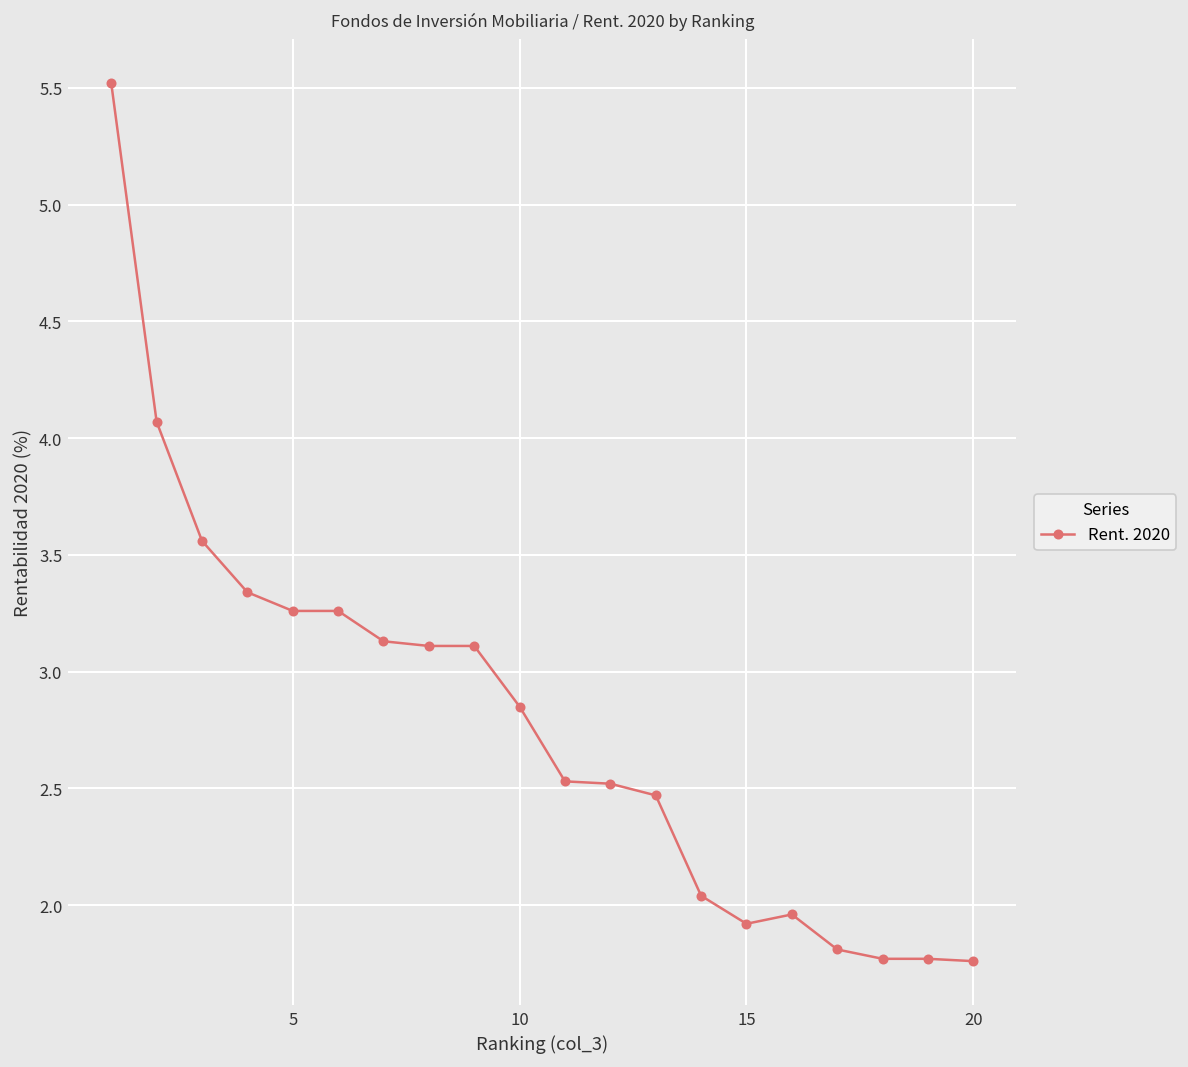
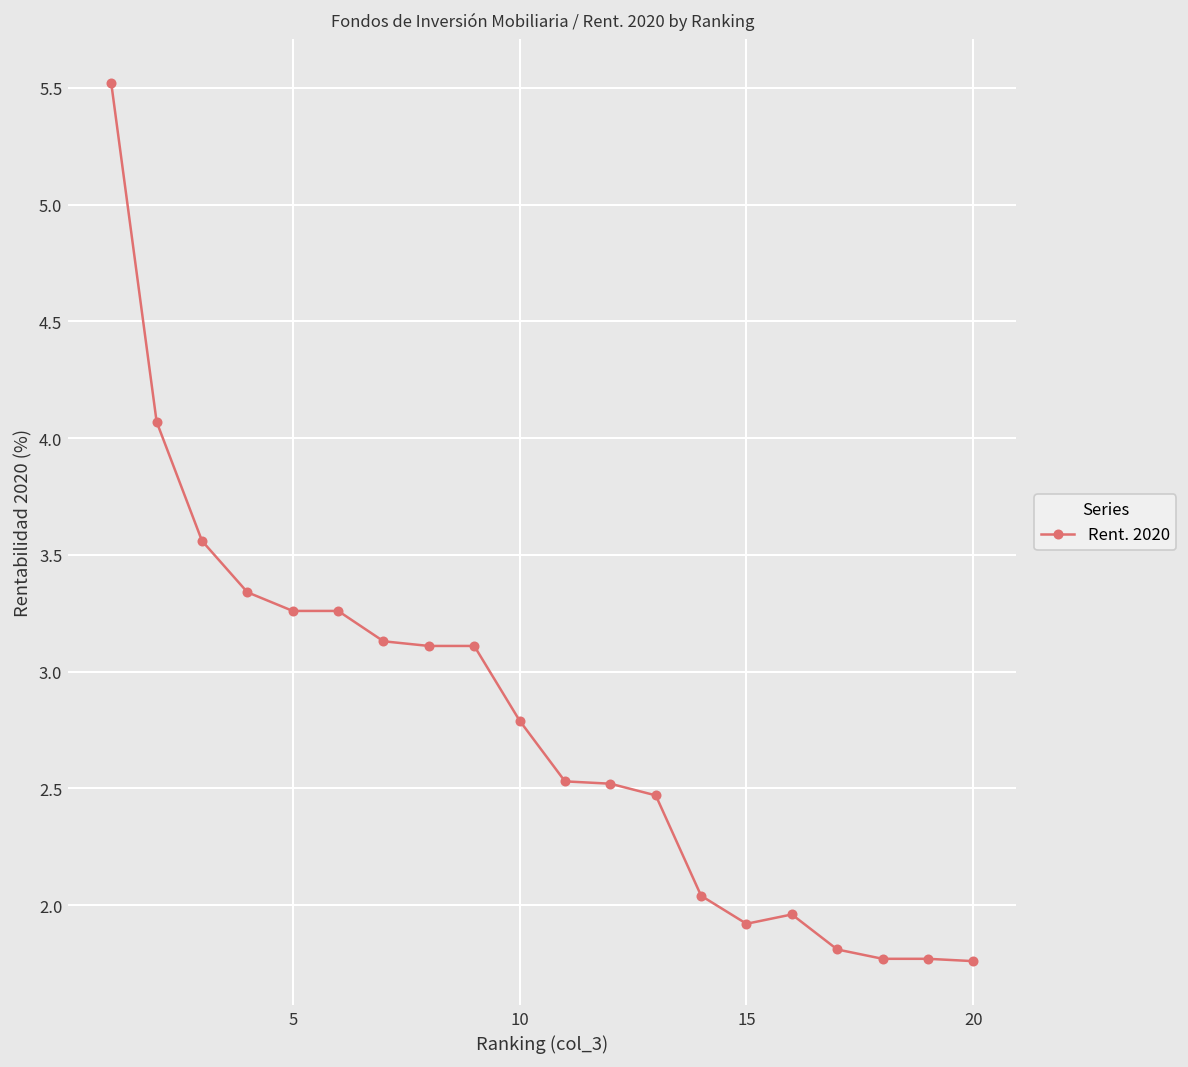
10: 2.85 -> 2.79
